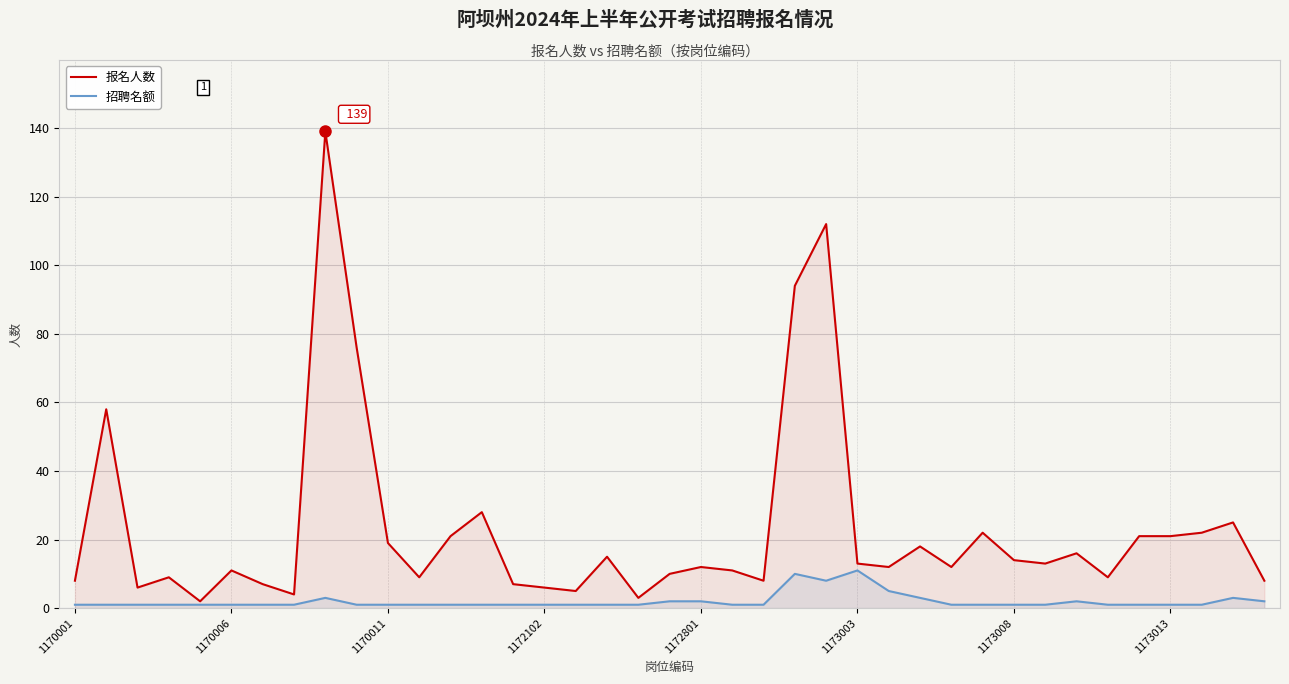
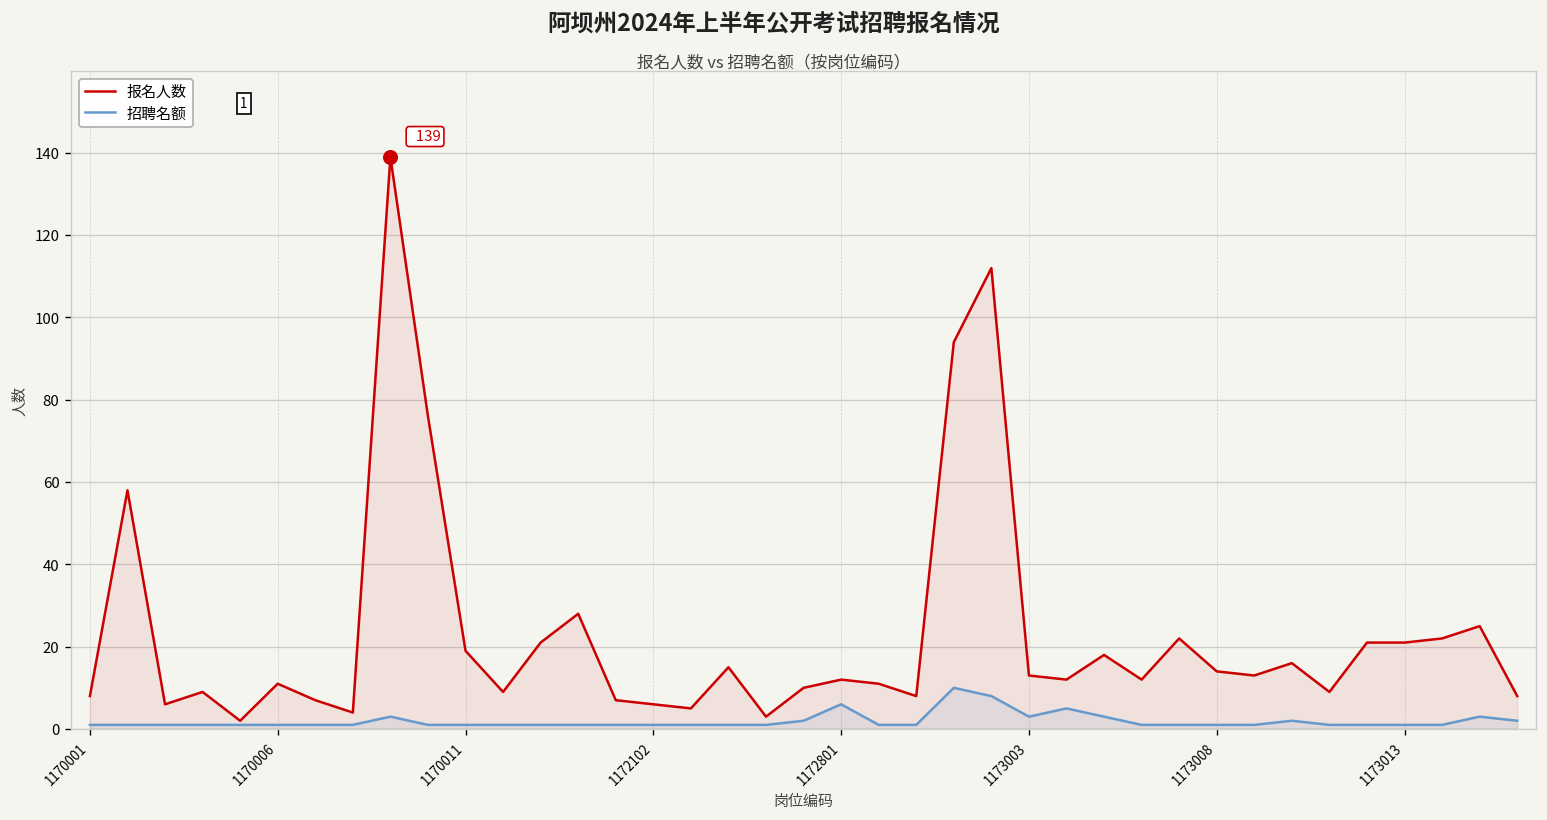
招聘名额, 1172801: 2 -> 6
招聘名额, 1173003: 11 -> 3
